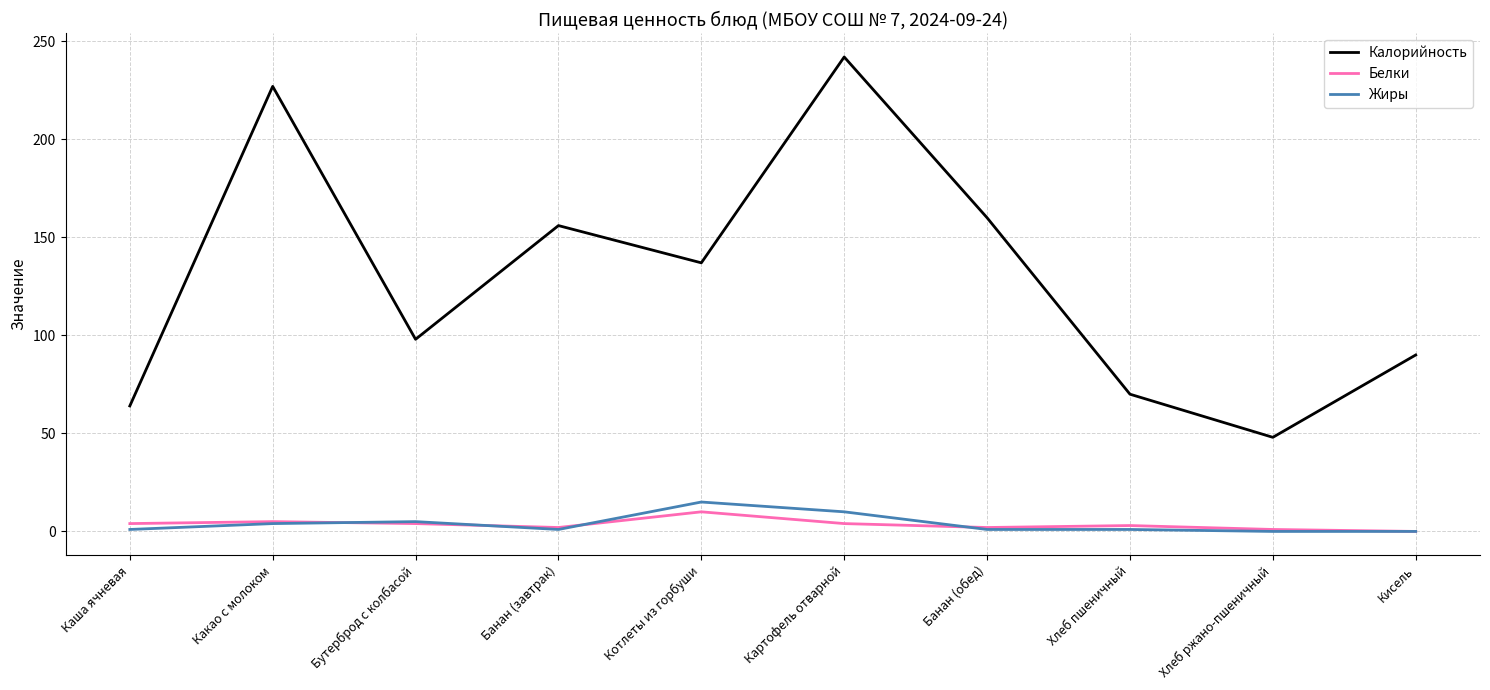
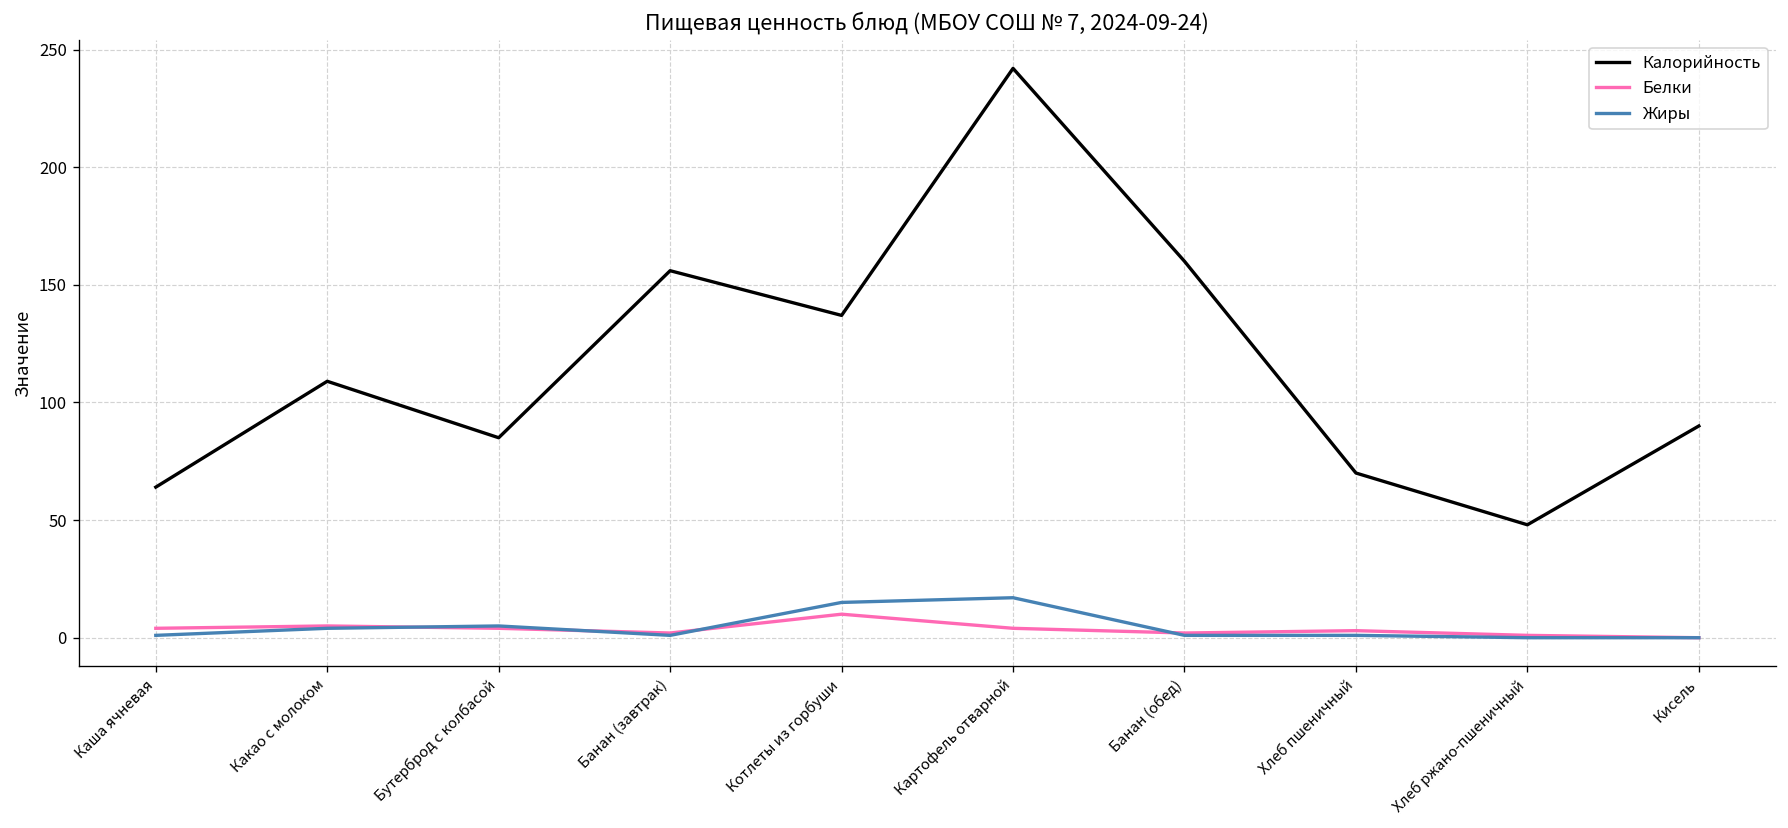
Калорийность, Какао с молоком: 227 -> 109
Калорийность, Бутерброд с колбасой: 98 -> 85
Жиры, Картофель отварной: 10 -> 17
